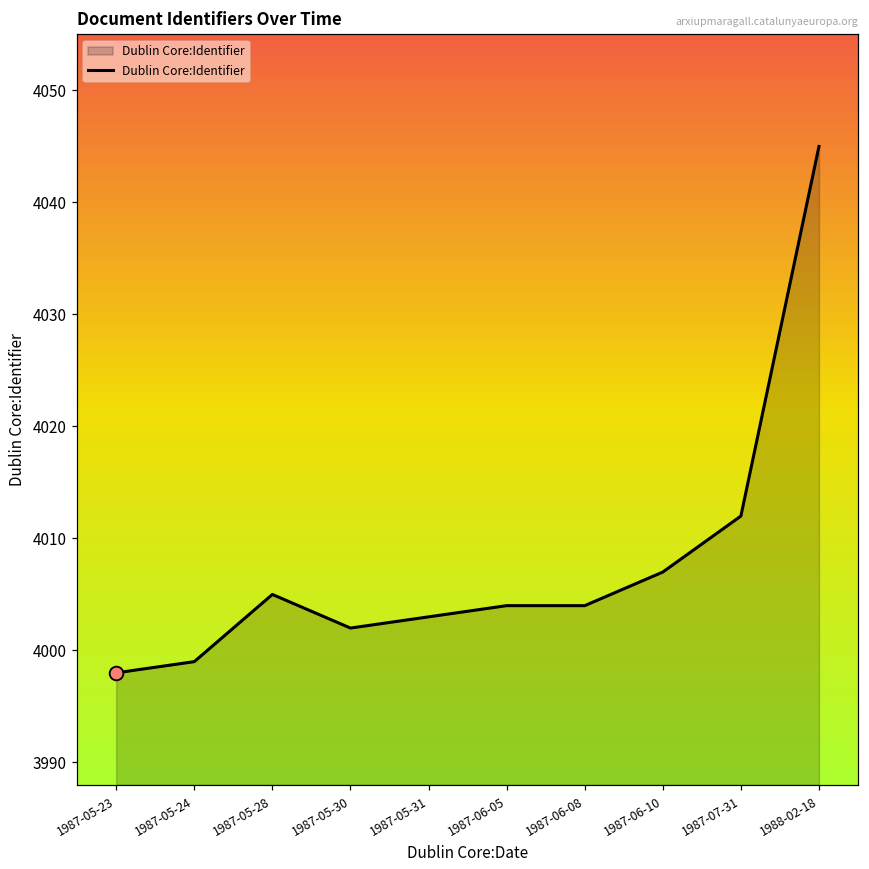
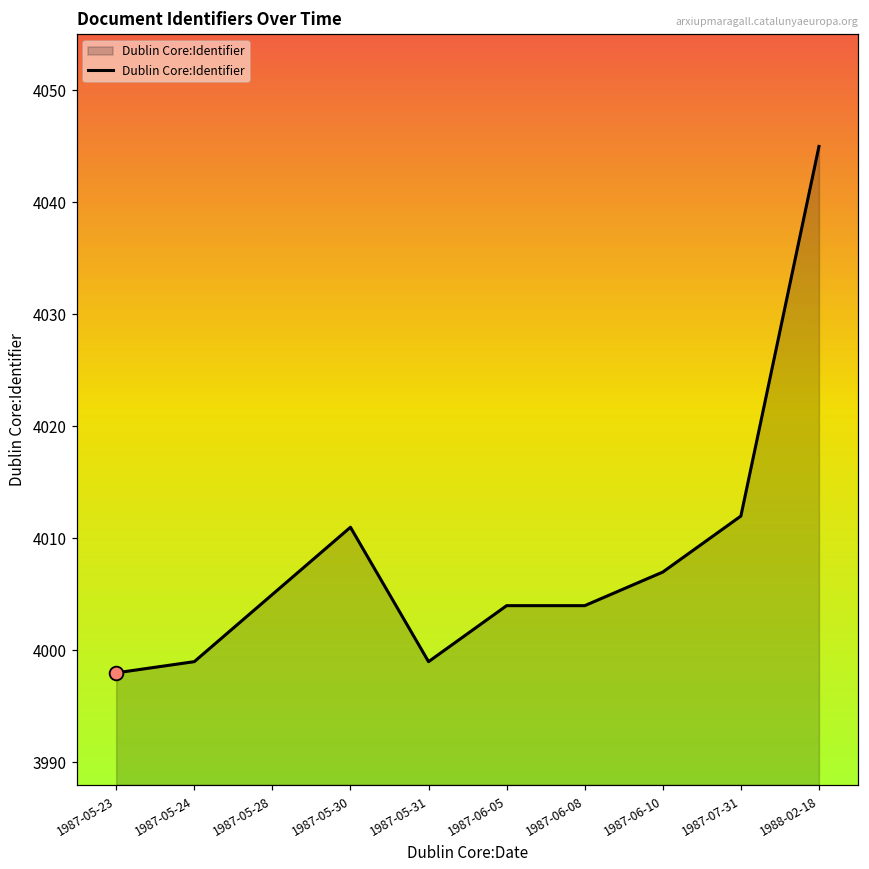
Dublin Core:Identifier, 1987-05-30: 4002 -> 4011
Dublin Core:Identifier, 1987-05-31: 4003 -> 3999
